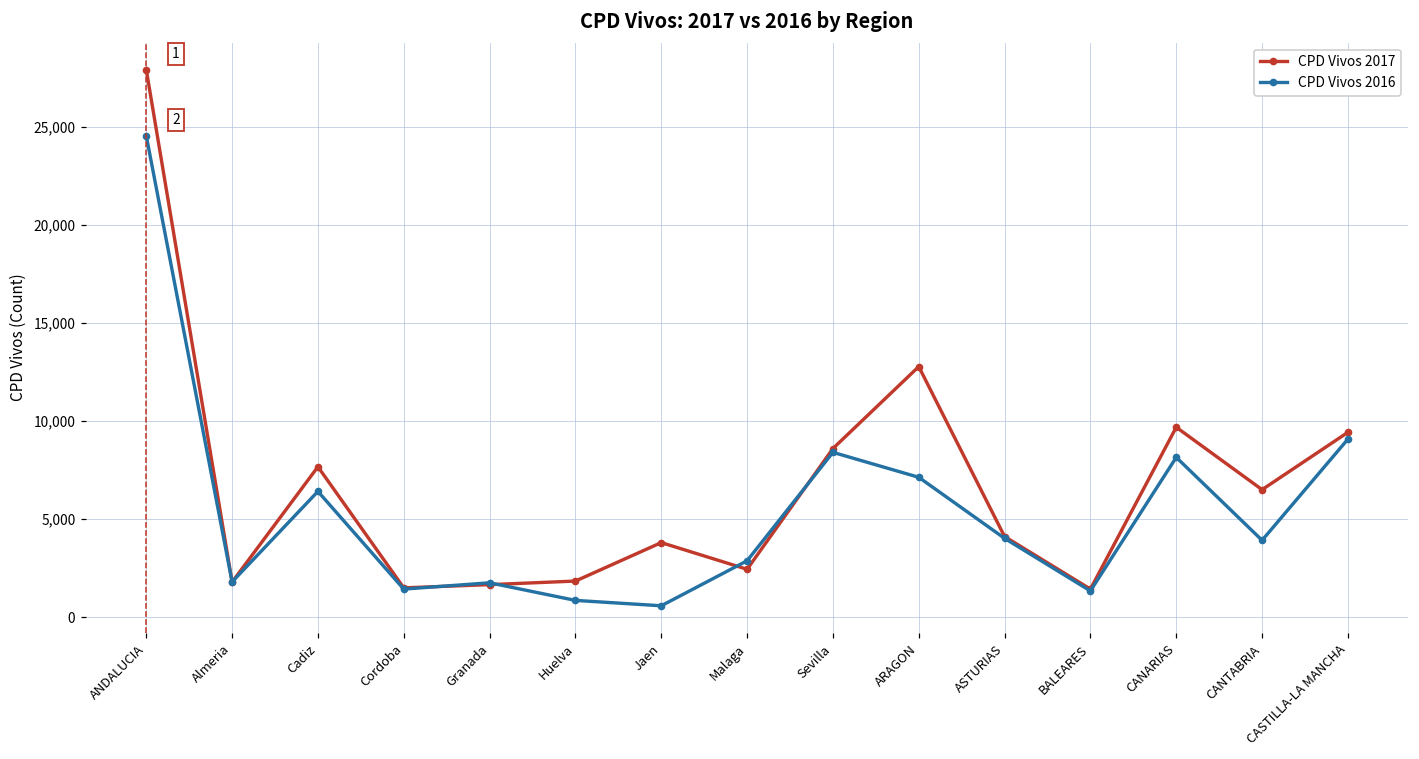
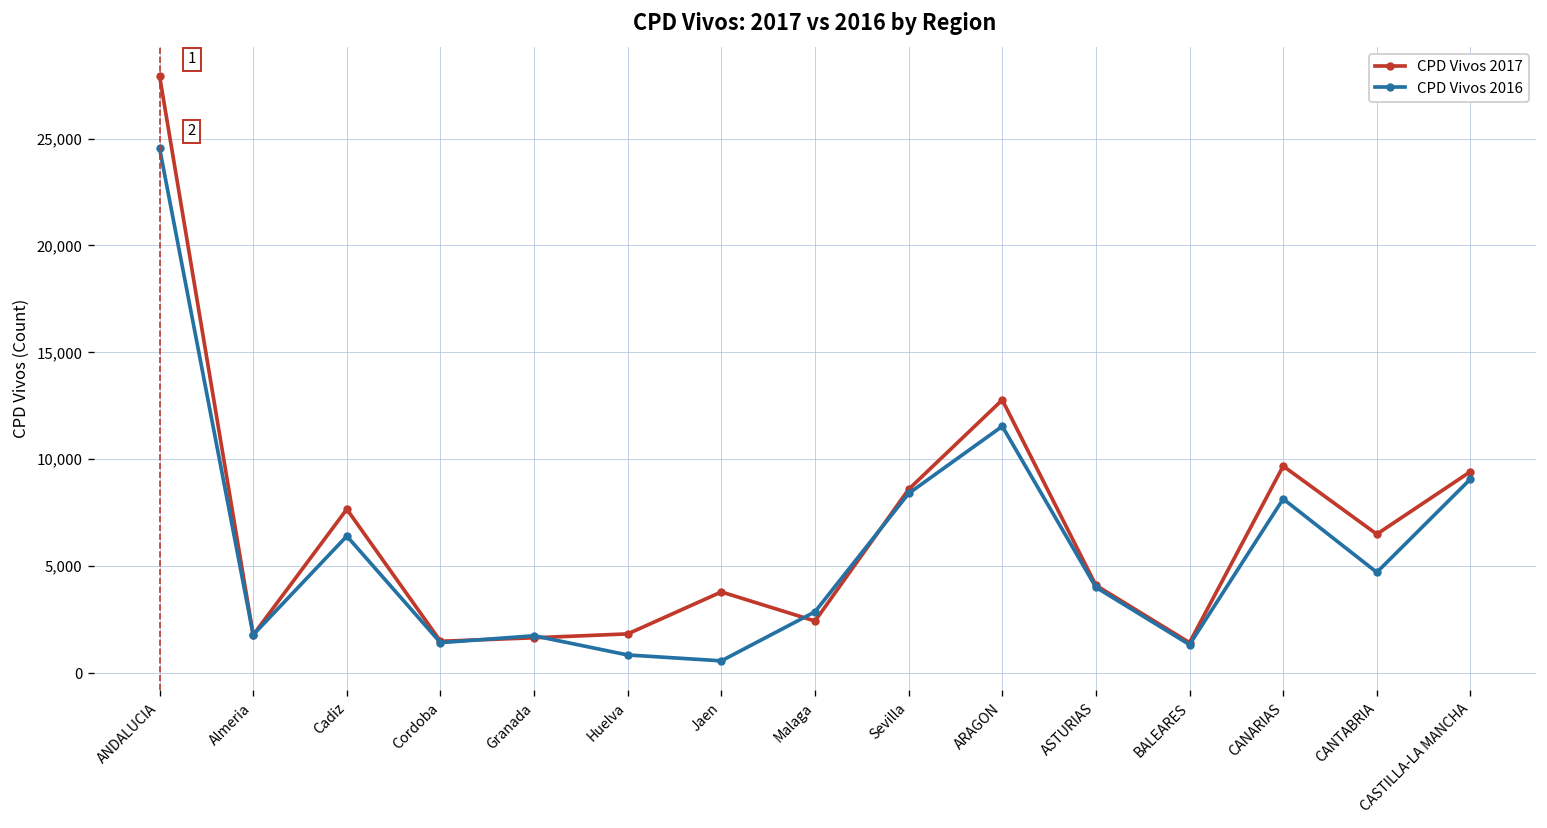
CPD Vivos 2016, ARAGON: 7,100 -> 11,500
CPD Vivos 2016, CANTABRIA: 3,900 -> 4,700
